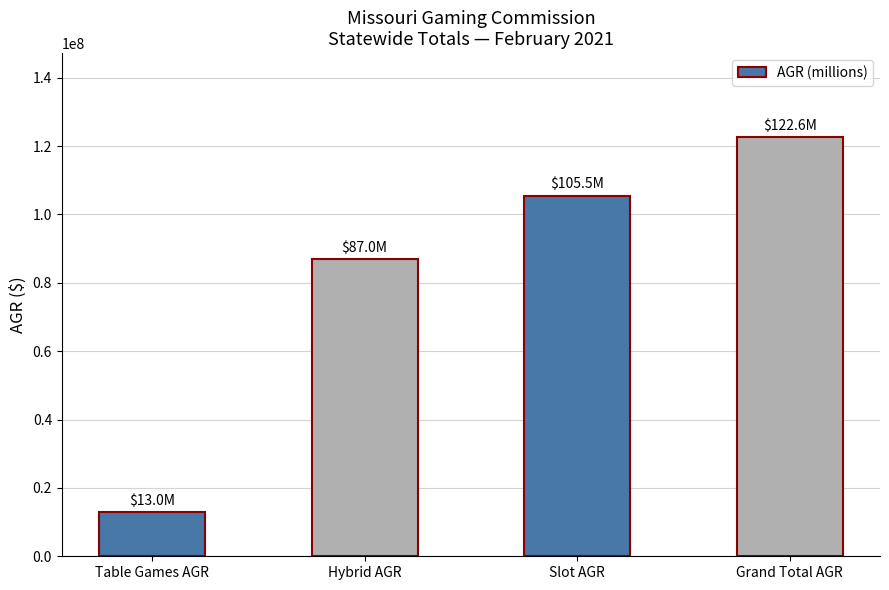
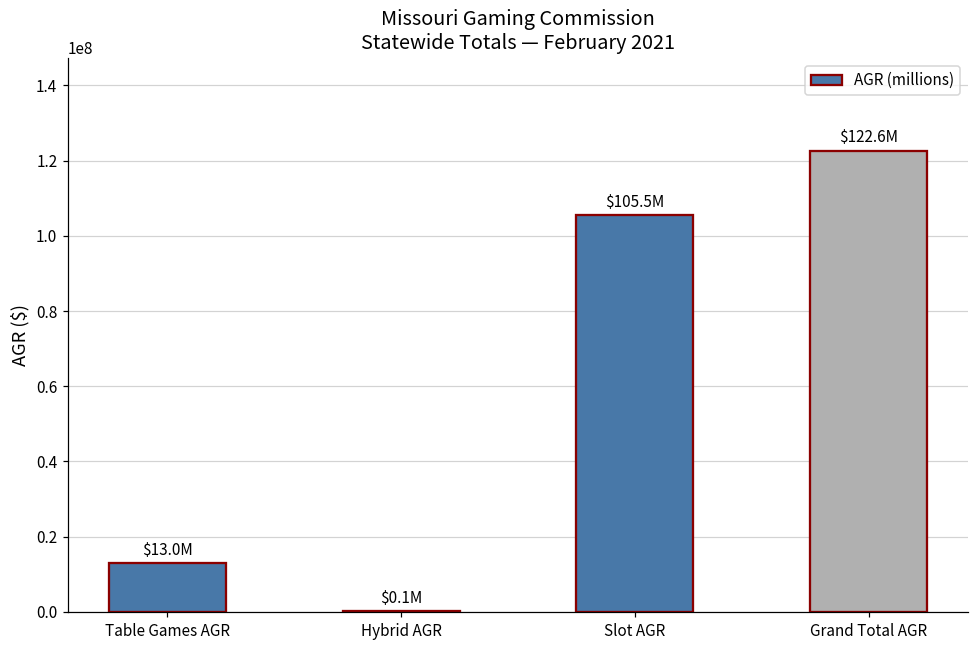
Hybrid AGR: $87.0M -> $0.1M
